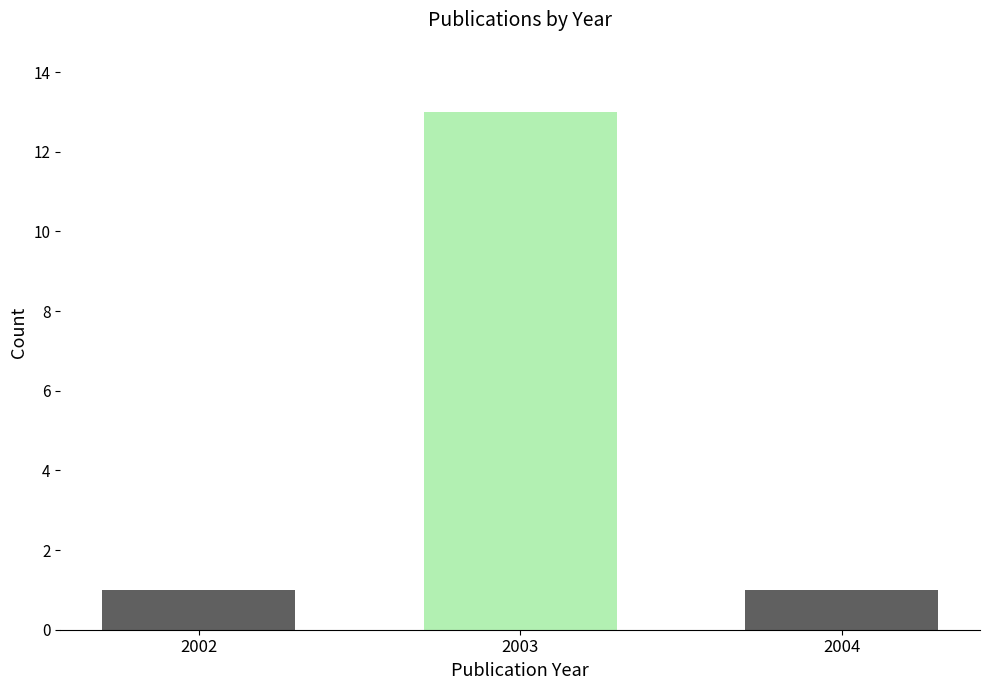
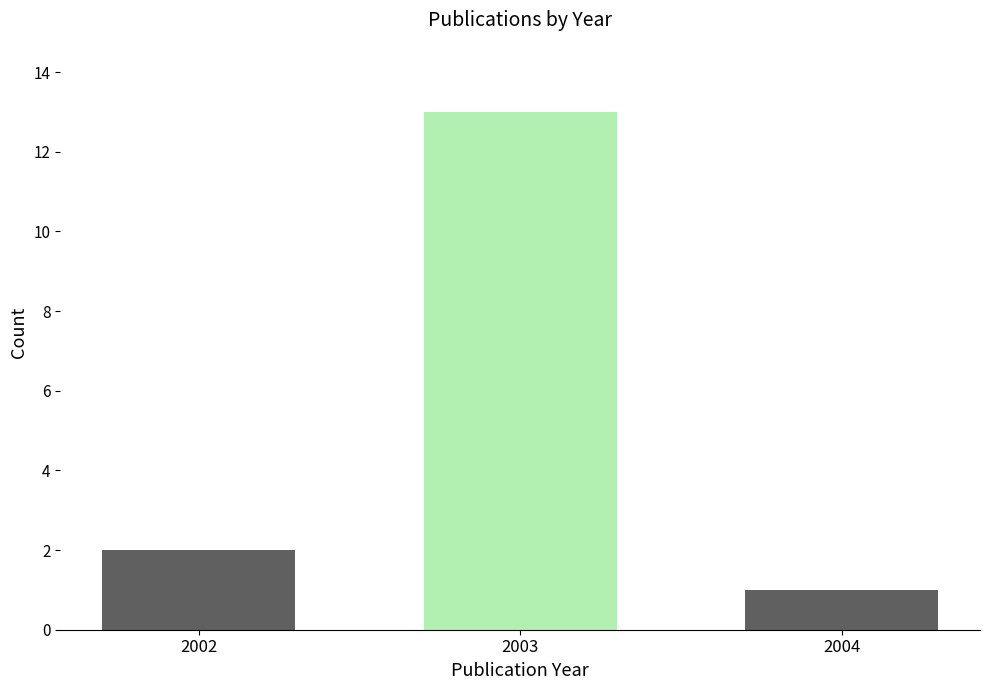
2002: 1 -> 2
